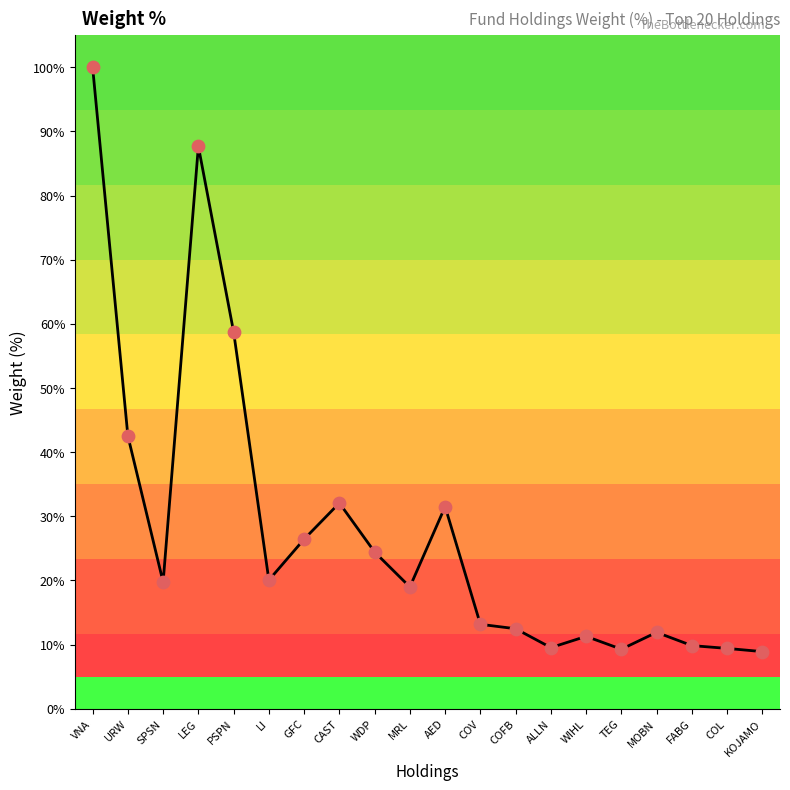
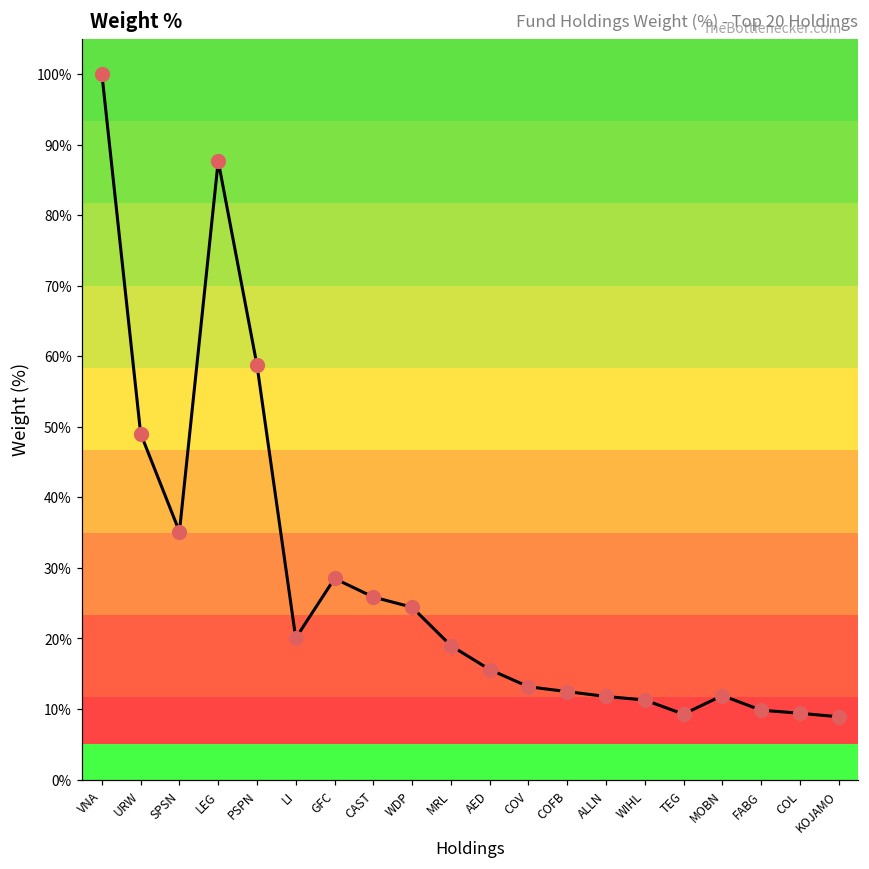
URW: 43% -> 49%
SPSN: 20% -> 35%
GFC: 26% -> 28%
CAST: 32% -> 26%
AED: 31% -> 16%
ALLN: 10% -> 12%
